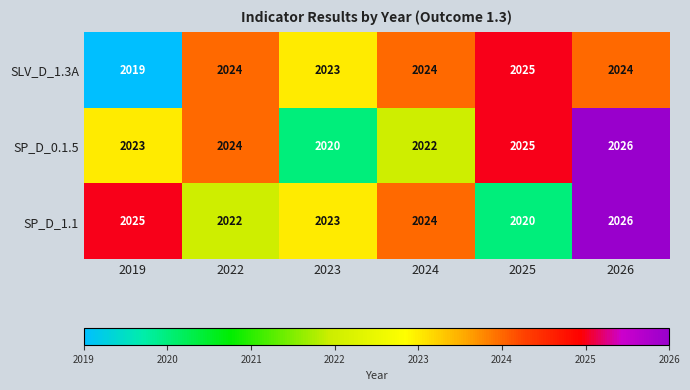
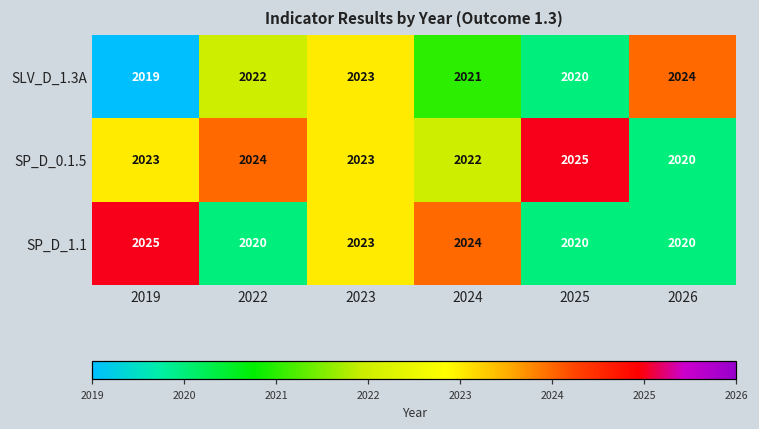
SLV_D_1.3A, 2022: 2024 -> 2022
SLV_D_1.3A, 2024: 2024 -> 2021
SLV_D_1.3A, 2025: 2025 -> 2020
SP_D_0.1.5, 2023: 2020 -> 2023
SP_D_0.1.5, 2026: 2026 -> 2020
SP_D_1.1, 2022: 2022 -> 2020
SP_D_1.1, 2026: 2026 -> 2020
